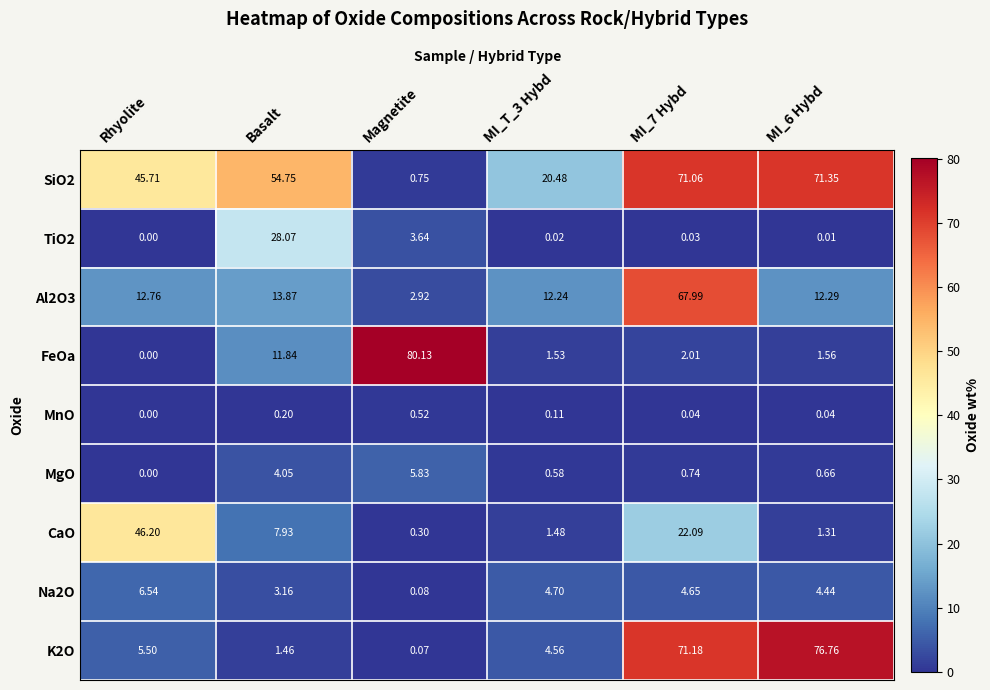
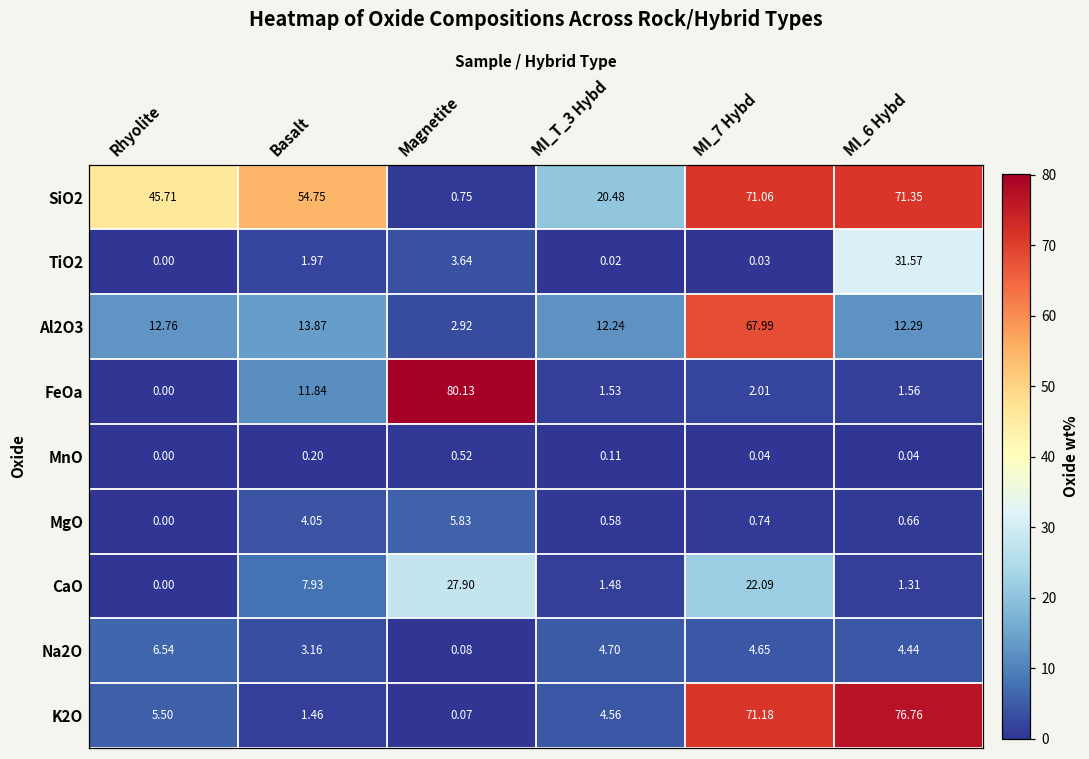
TiO2, Basalt: 28.07 -> 1.97
TiO2, MI_6 Hybd: 0.01 -> 31.57
CaO, Rhyolite: 46.20 -> 0.00
CaO, Magnetite: 0.30 -> 27.90
